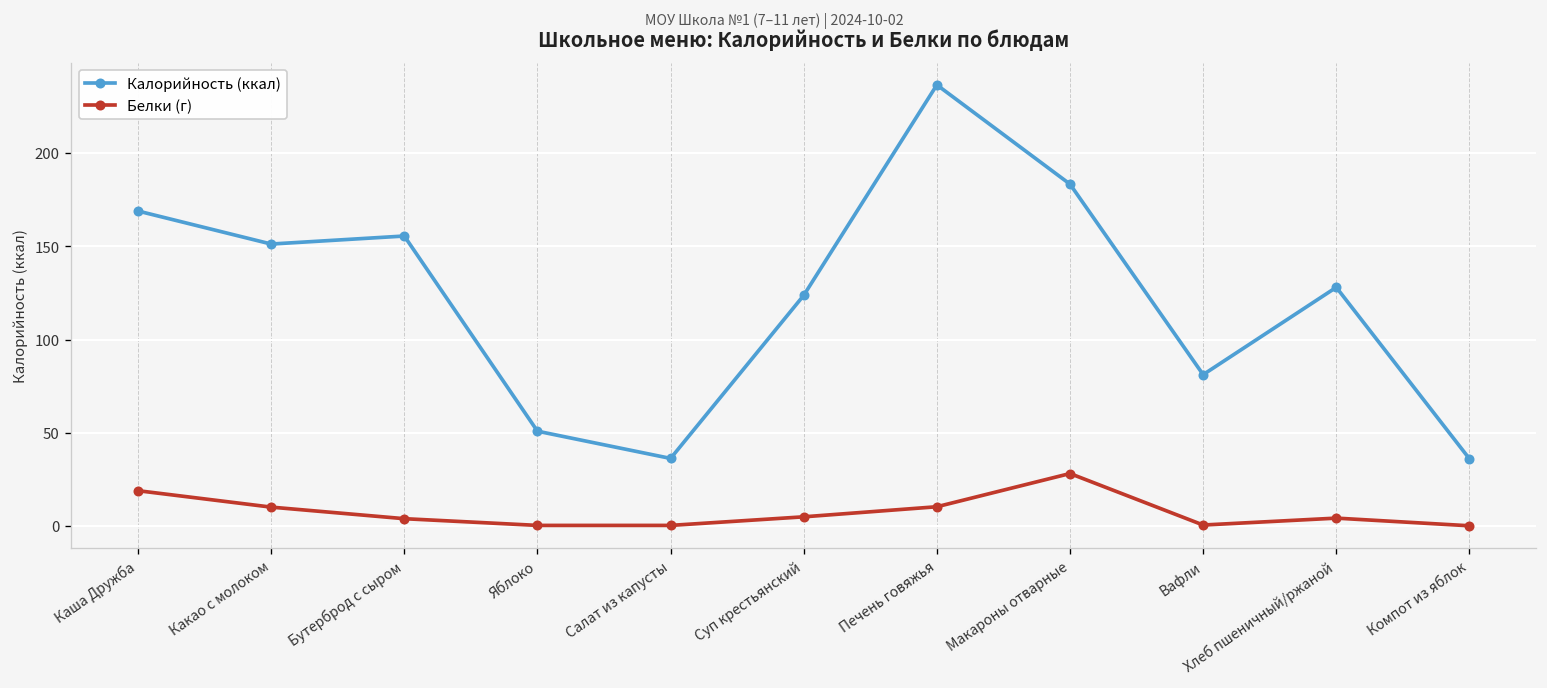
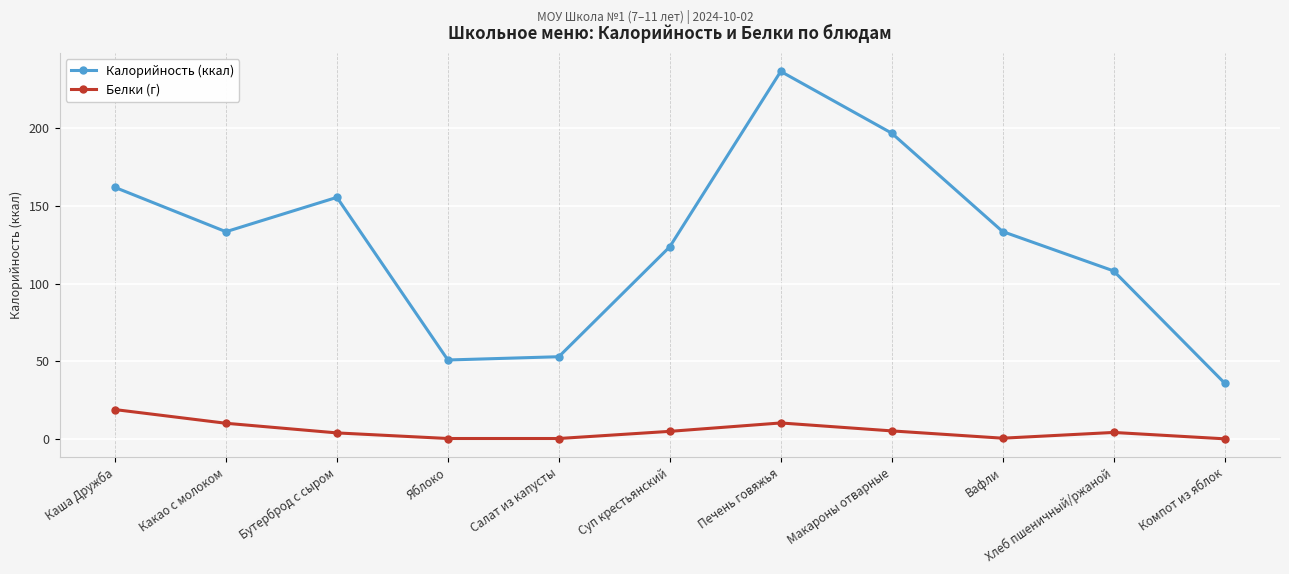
Калорийность (ккал), Каша Дружба: 169 -> 162
Калорийность (ккал), Какао с молоком: 151 -> 133
Калорийность (ккал), Салат из капусты: 36 -> 53
Калорийность (ккал), Макароны отварные: 183 -> 197
Белки (г), Макароны отварные: 28 -> 5
Калорийность (ккал), Вафли: 81 -> 134
Калорийность (ккал), Хлеб пшеничный/ржаной: 128 -> 108
